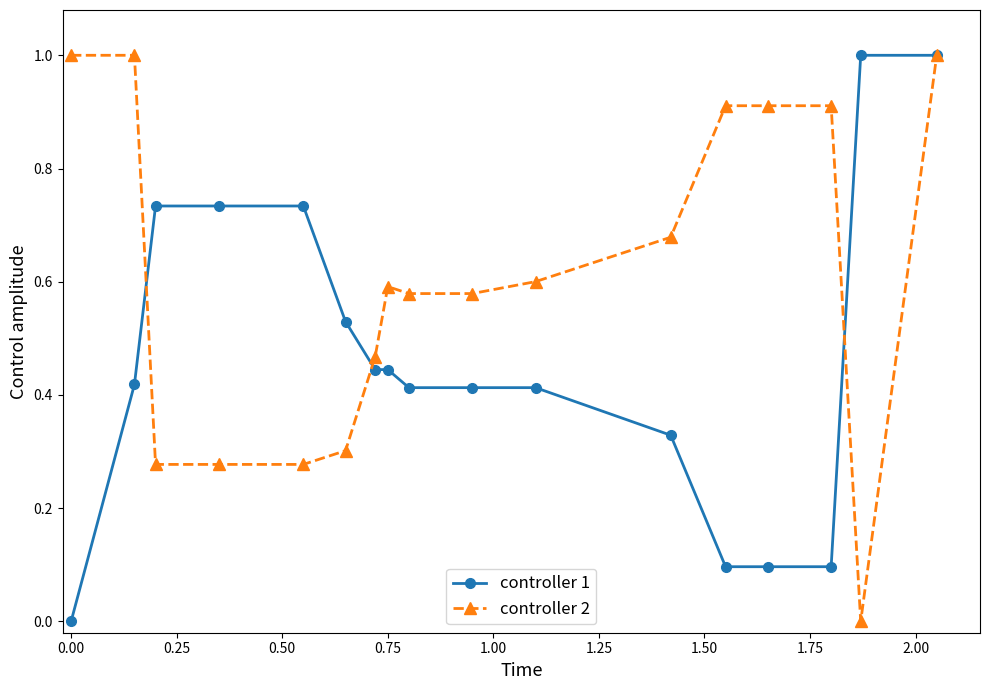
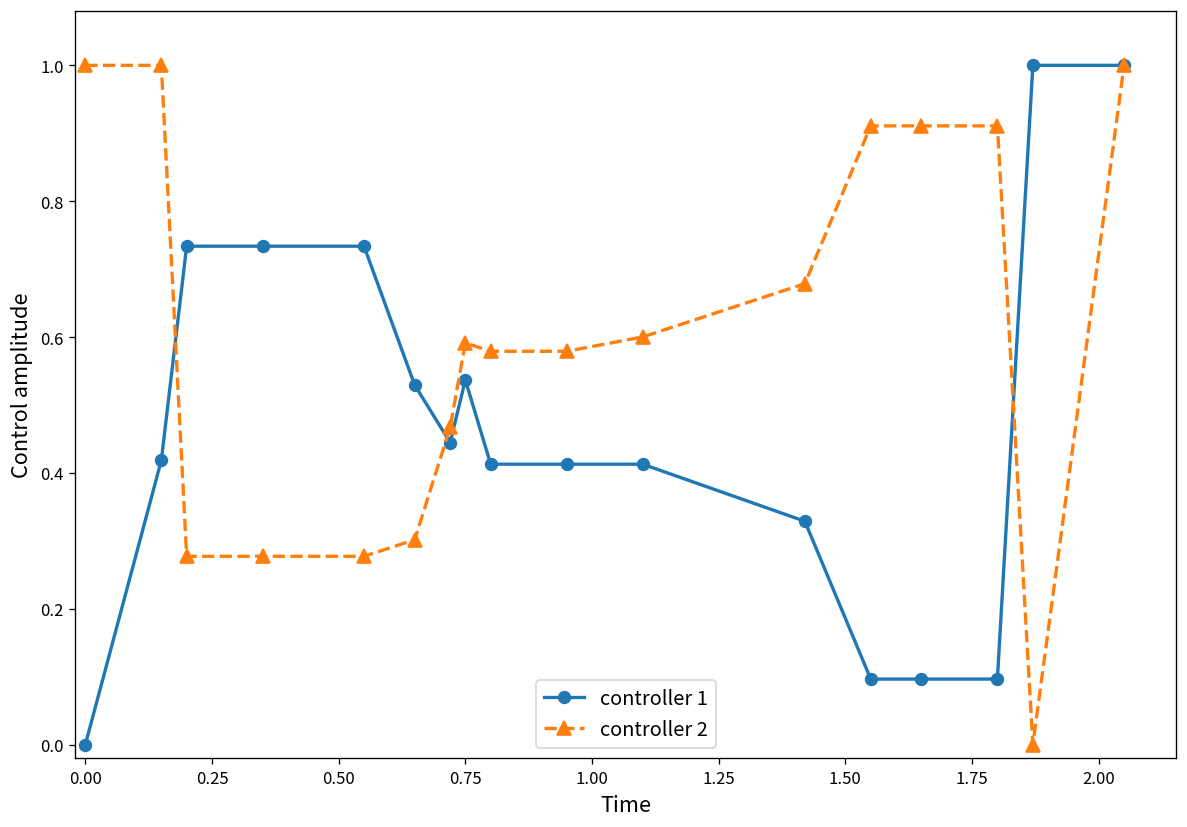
controller 1, 0.75: 0.44 -> 0.54
